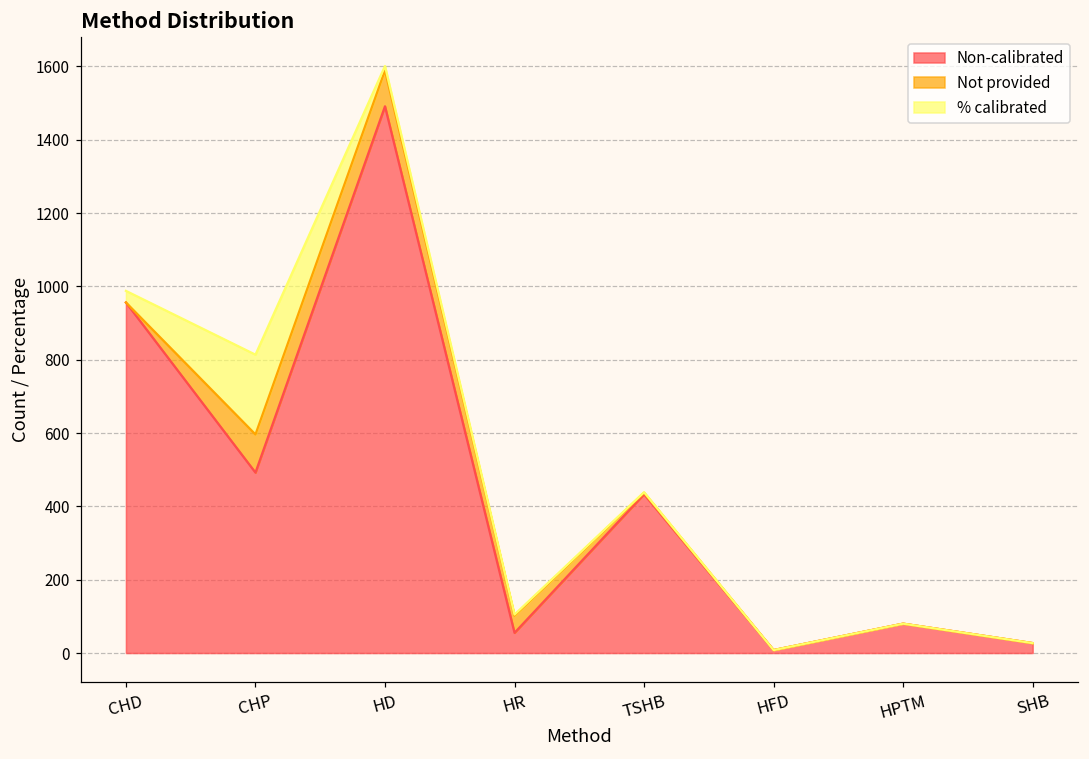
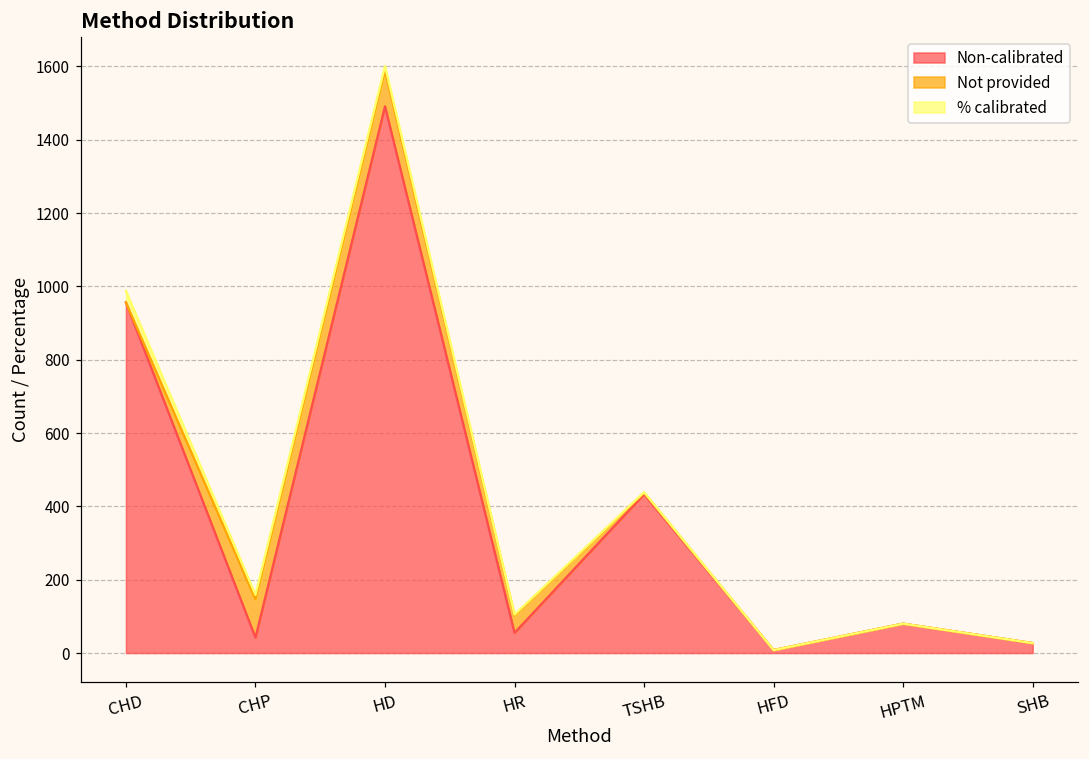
Non-calibrated, CHP: 490 -> 40
% calibrated, CHP: 220 -> 10
